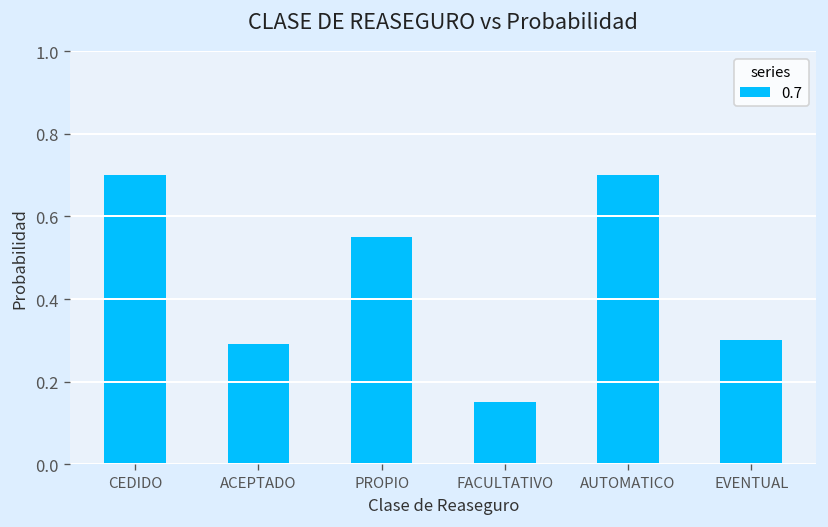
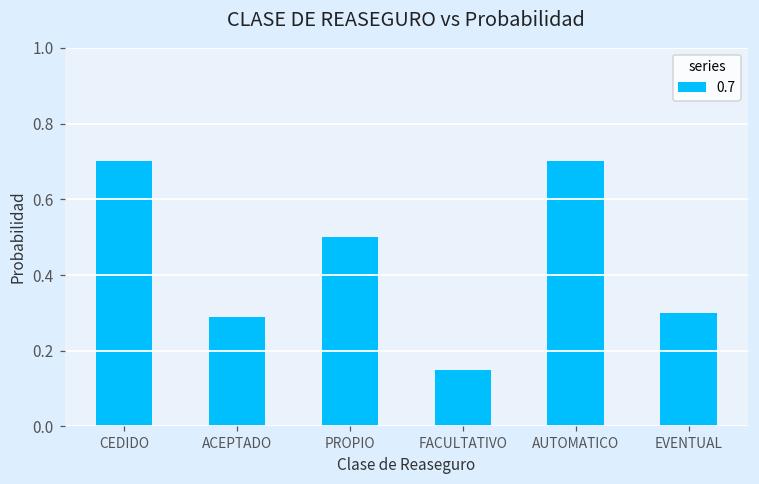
PROPIO: 0.55 -> 0.50
